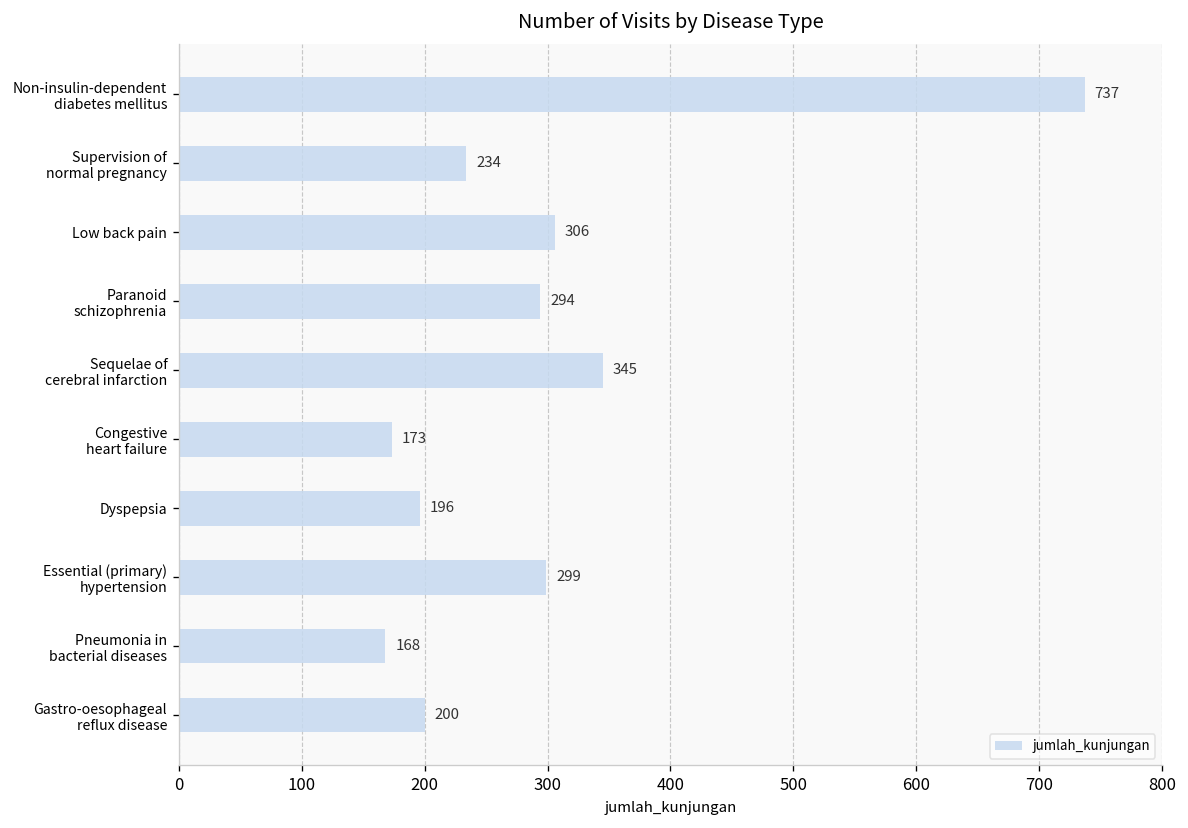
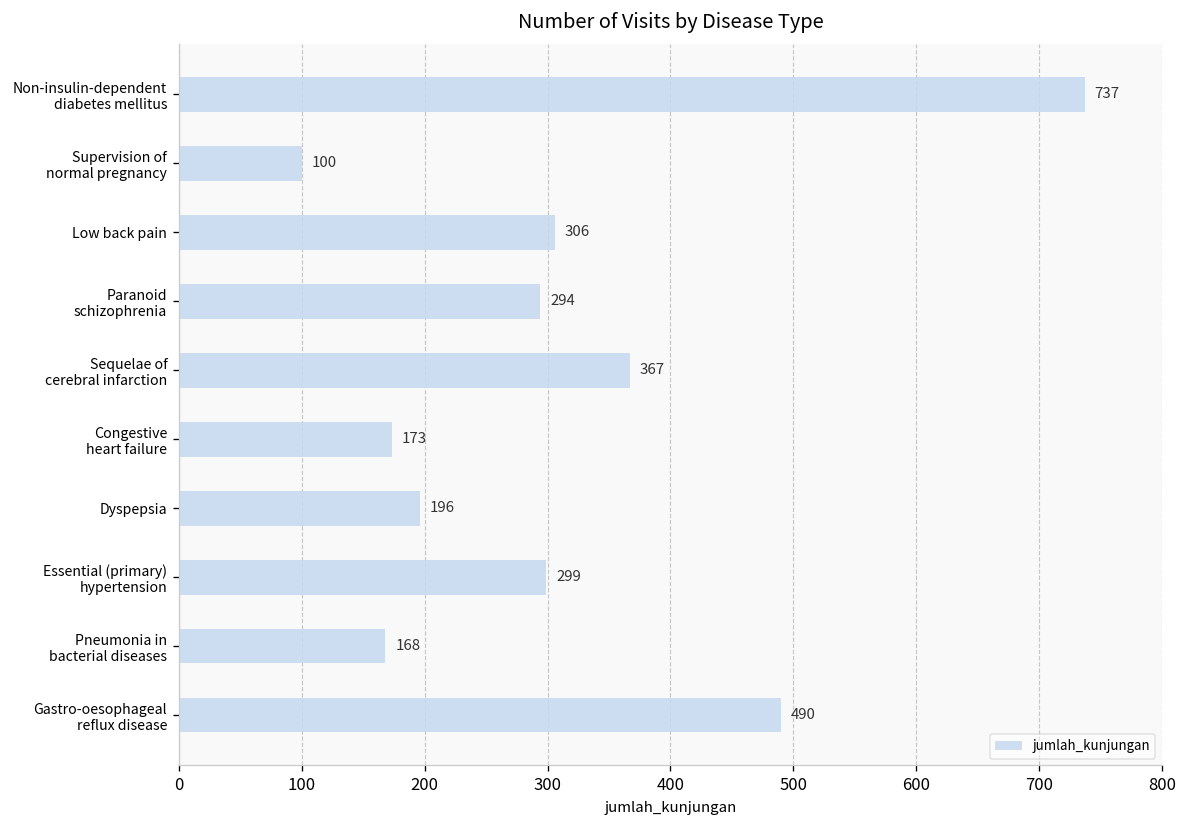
Supervision of normal pregnancy: 234 -> 100
Sequelae of cerebral infarction: 345 -> 367
Gastro-oesophageal reflux disease: 200 -> 490
